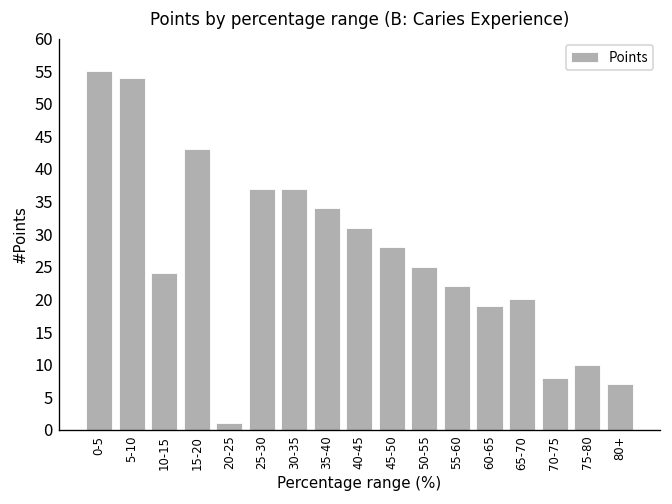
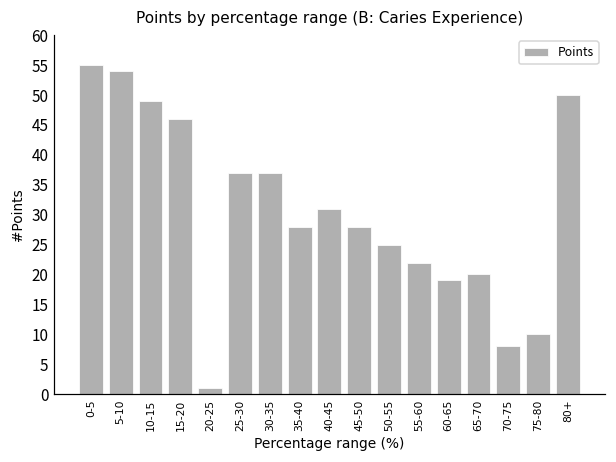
10-15: 24 -> 49
15-20: 43 -> 46
35-40: 34 -> 28
80+: 7 -> 50
